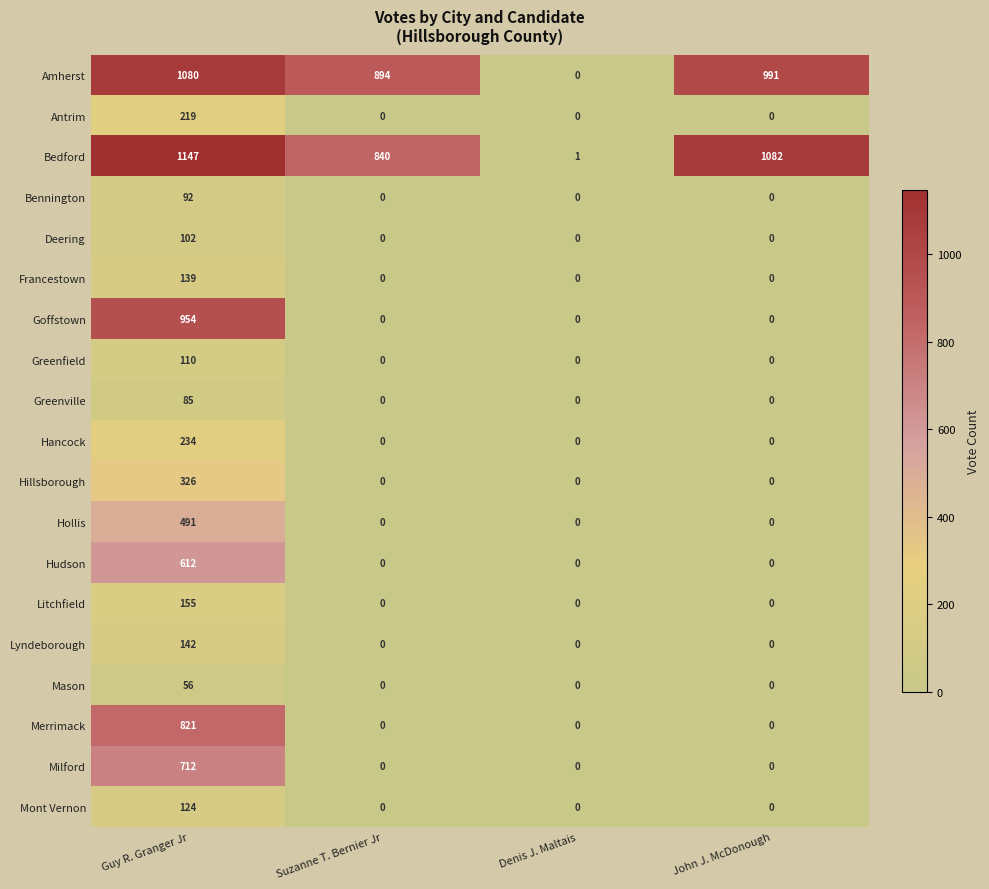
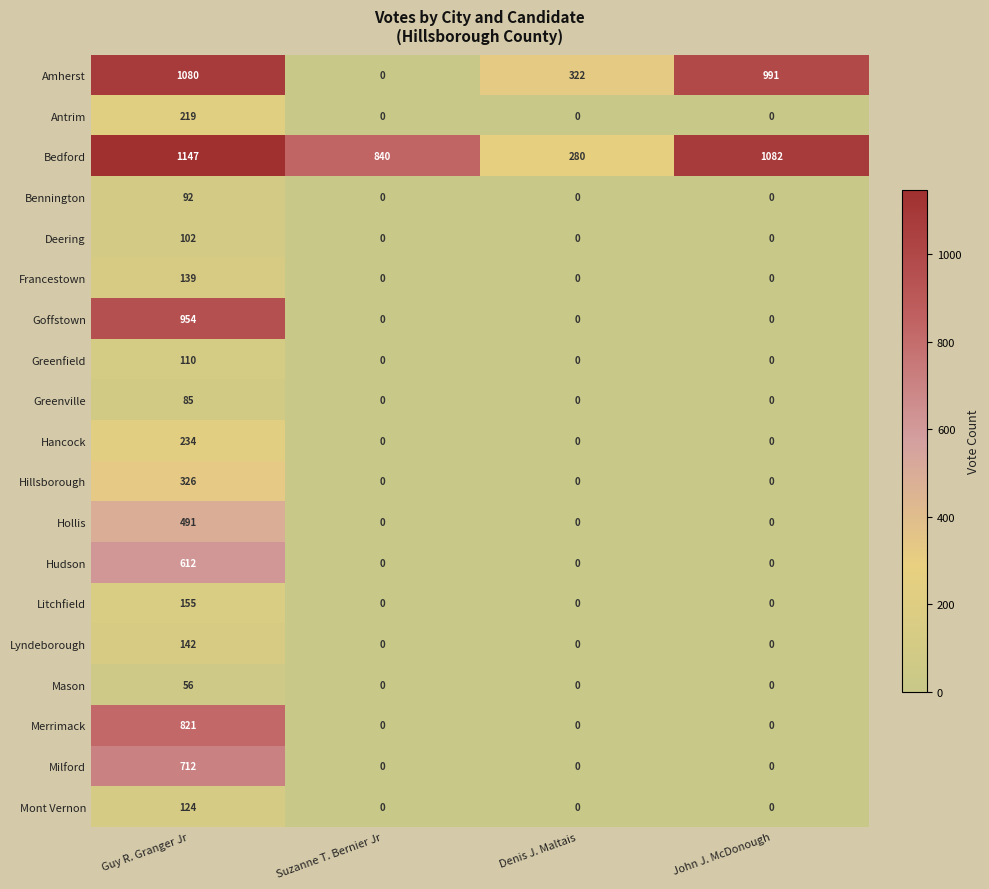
Amherst, Suzanne T. Bernier Jr: 894 -> 0
Amherst, Denis J. Maltais: 0 -> 322
Bedford, Denis J. Maltais: 1 -> 280
